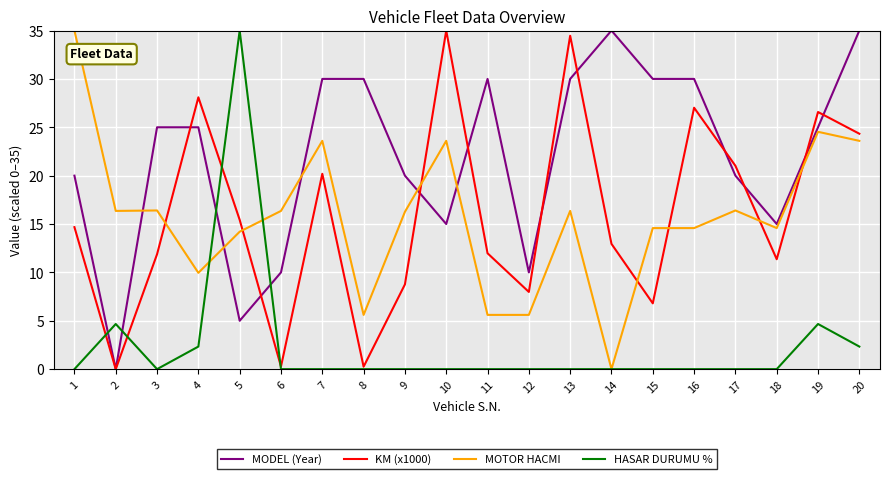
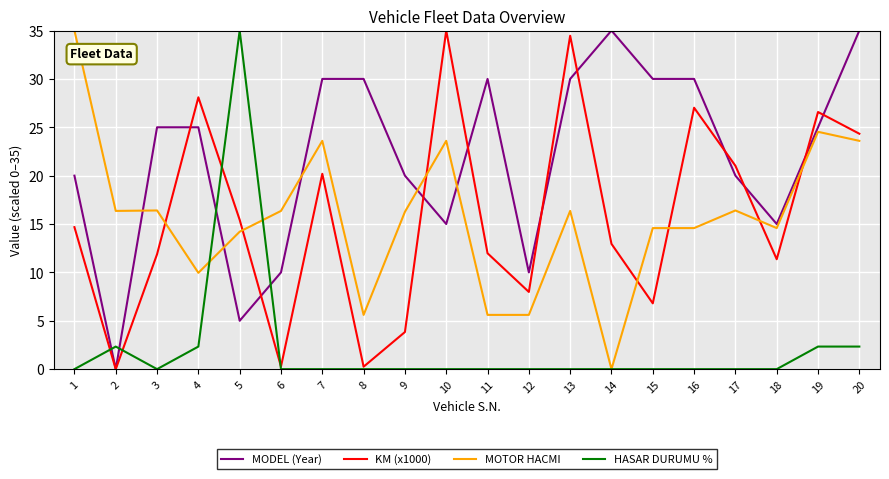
HASAR DURUMU %, 2: 5 -> 2
KM (x1000), 9: 9 -> 4
HASAR DURUMU %, 19: 5 -> 2
